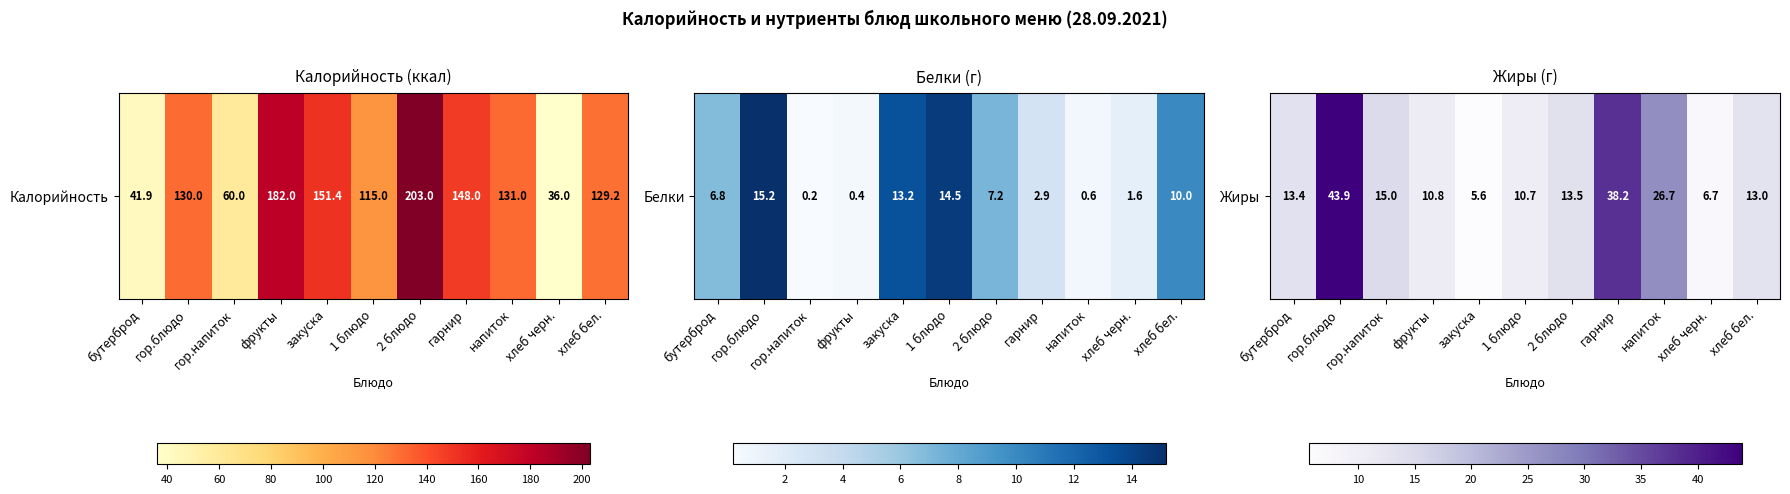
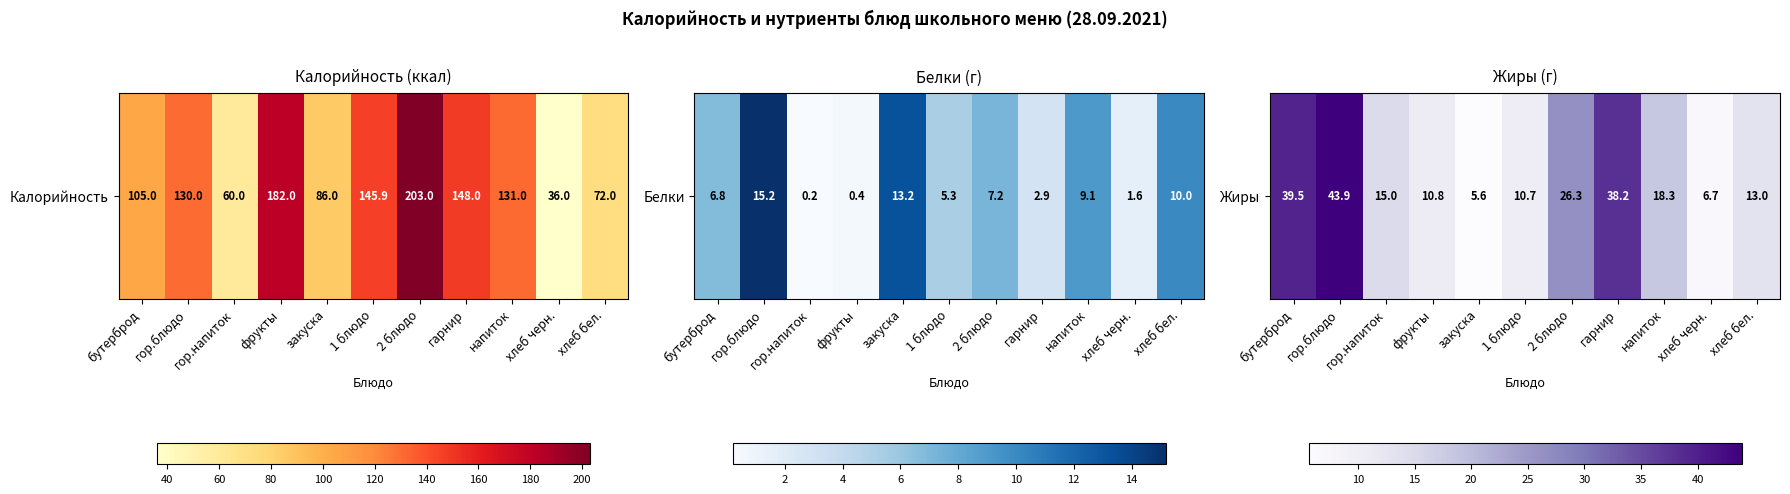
Калорийность (ккал), Калорийность, бутерброд: 41.9 -> 105.0
Калорийность (ккал), Калорийность, закуска: 151.4 -> 86.0
Калорийность (ккал), Калорийность, 1 блюдо: 115.0 -> 145.9
Калорийность (ккал), Калорийность, хлеб бел.: 129.2 -> 72.0
Белки (г), Белки, 1 блюдо: 14.5 -> 5.3
Белки (г), Белки, напиток: 0.6 -> 9.1
Жиры (г), Жиры, бутерброд: 13.4 -> 39.5
Жиры (г), Жиры, 2 блюдо: 13.5 -> 26.3
Жиры (г), Жиры, напиток: 26.7 -> 18.3
